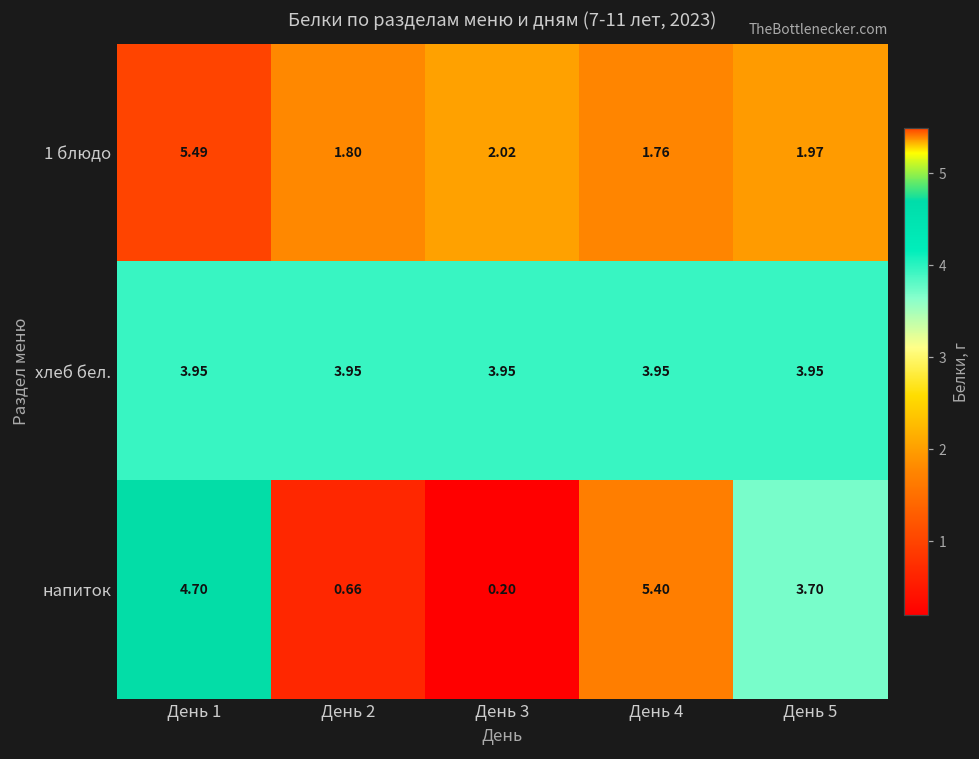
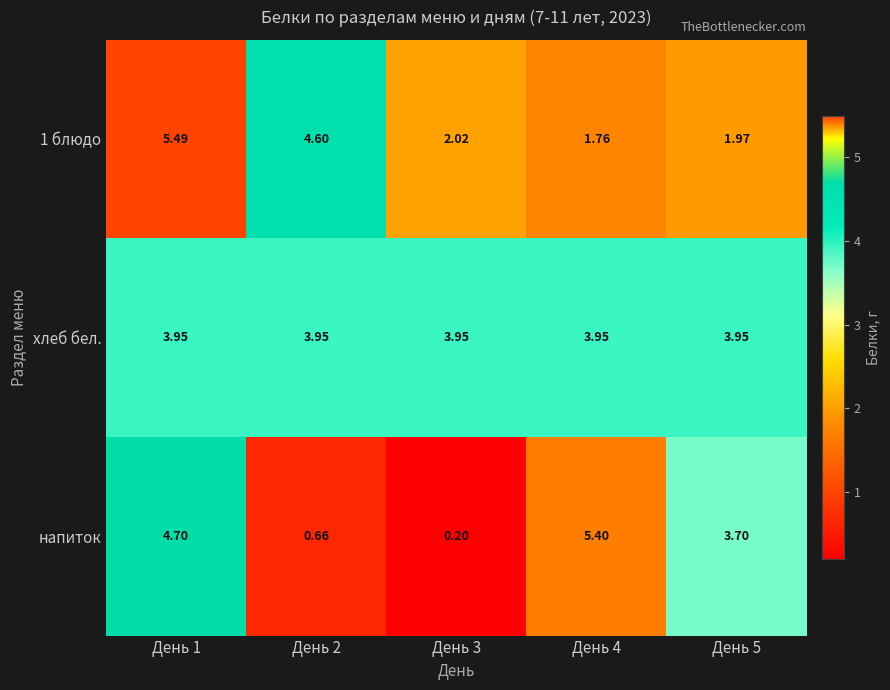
1 блюдо, День 2: 1.80 -> 4.60
